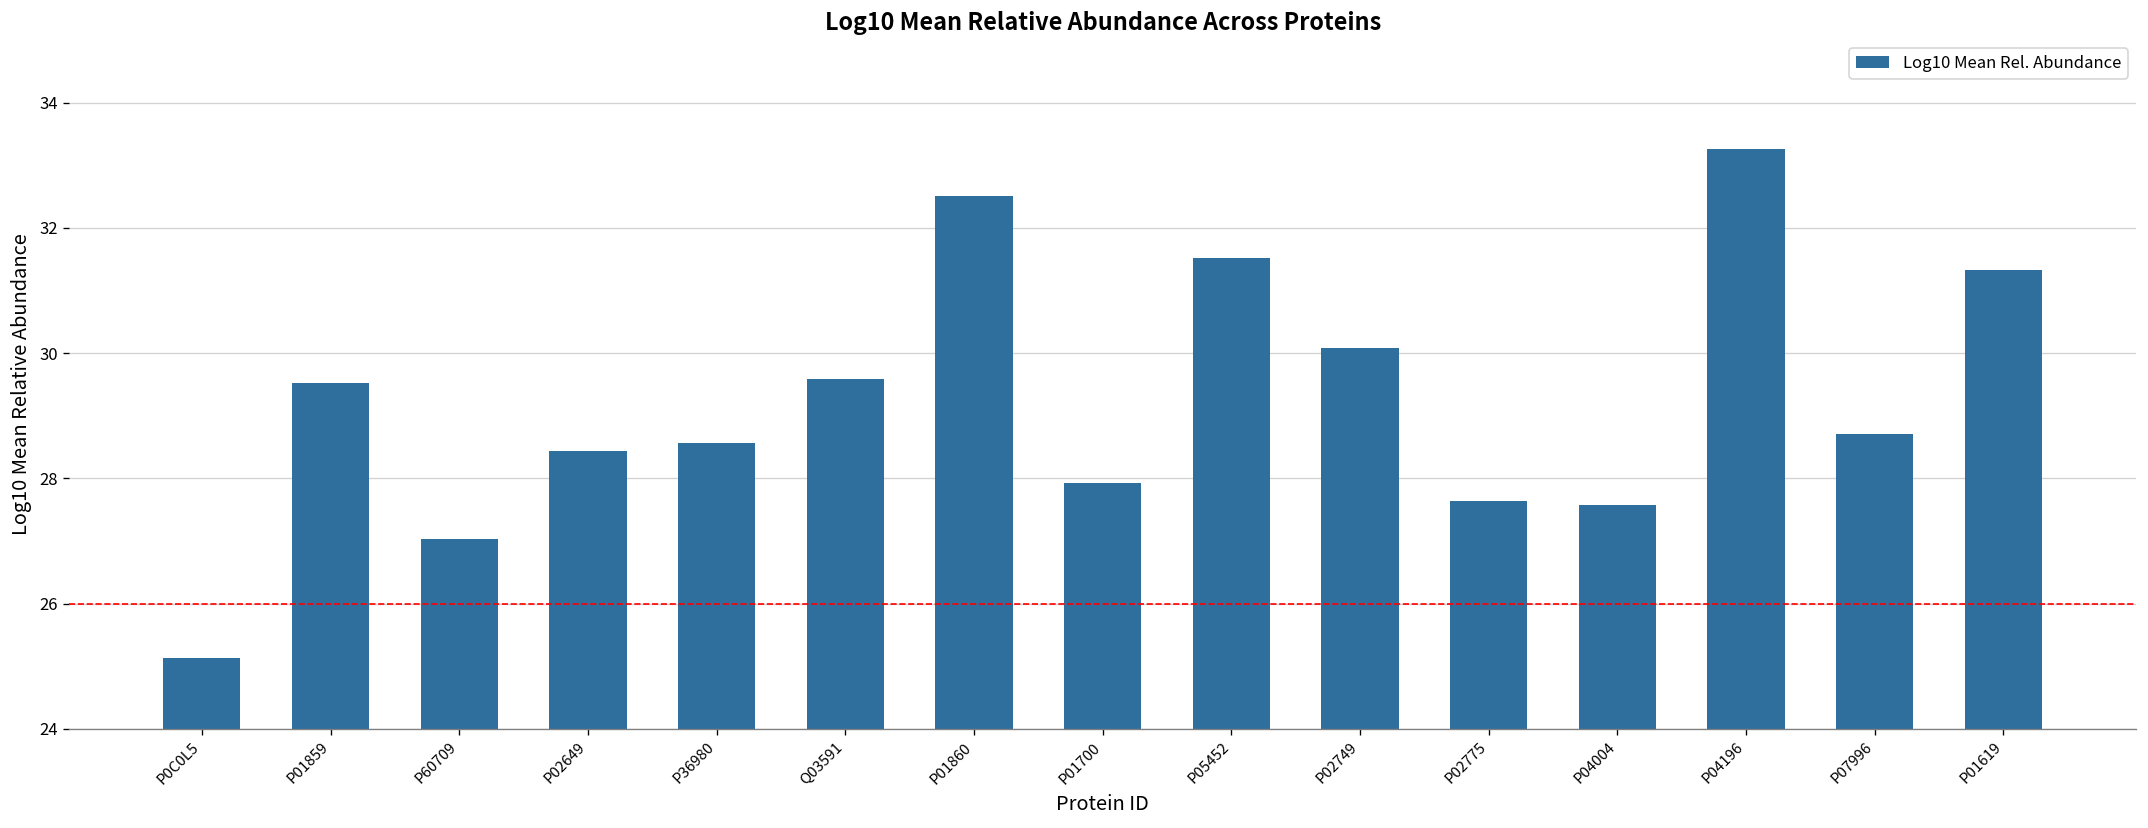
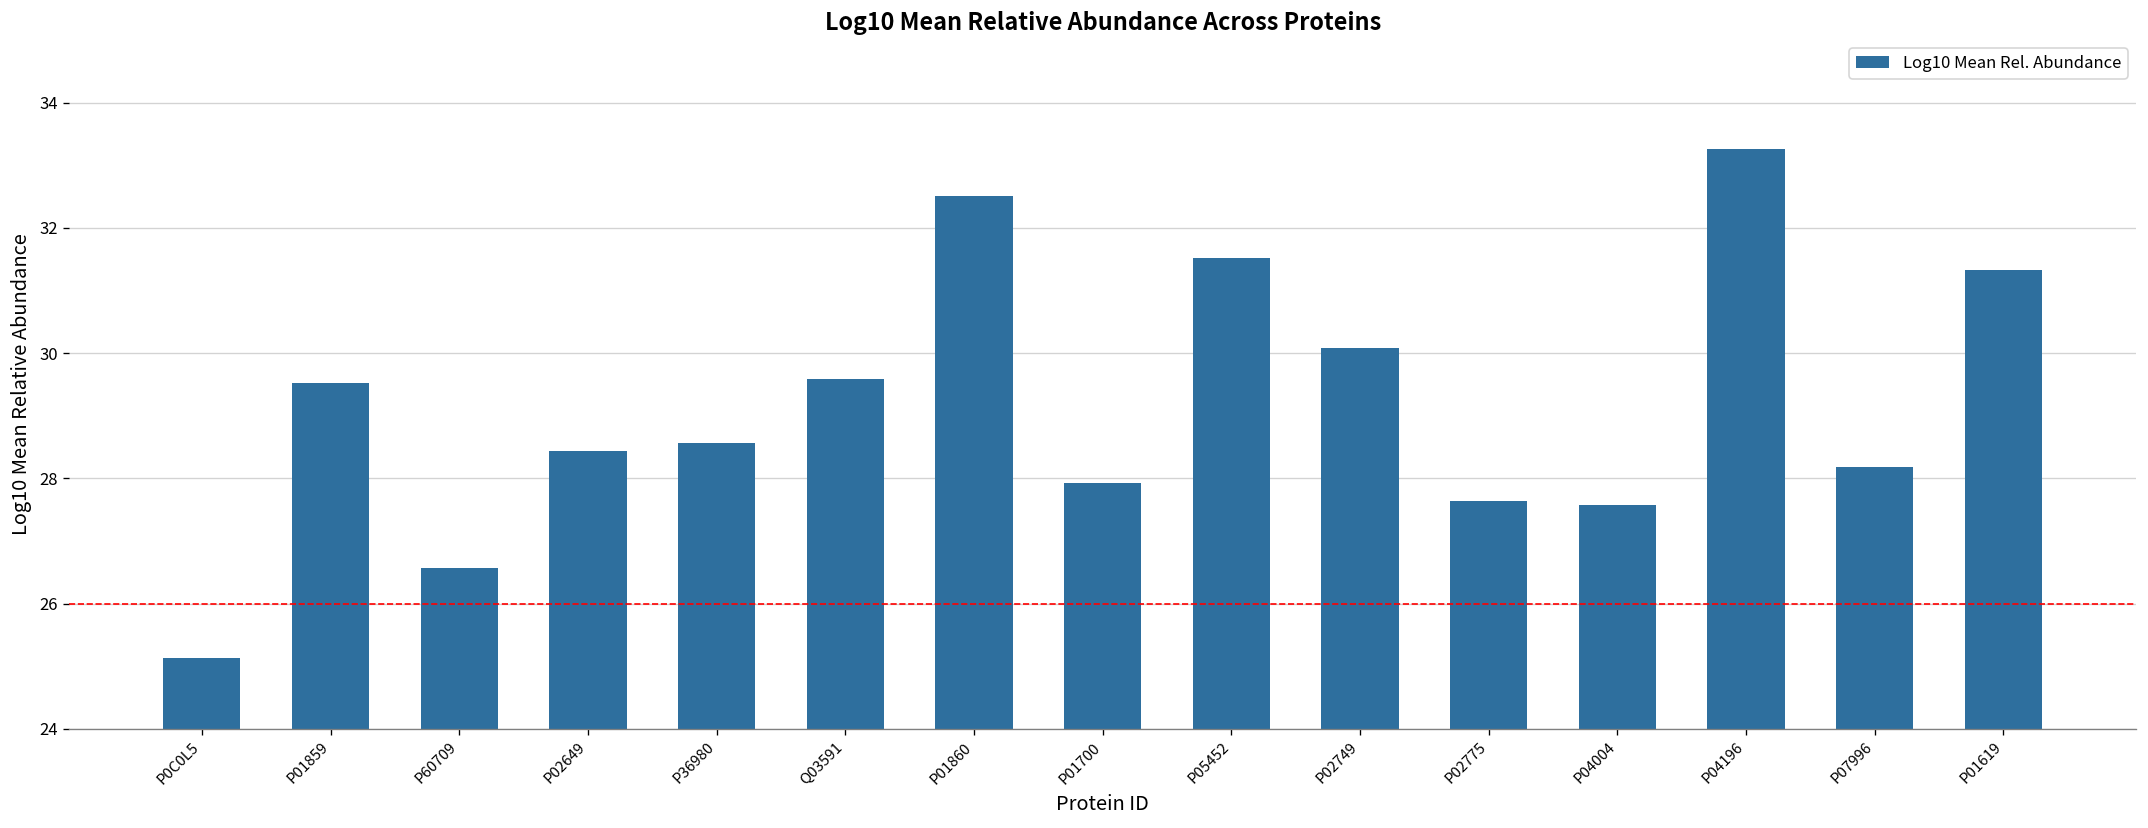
P60709: 27.0 -> 26.6
P07996: 28.7 -> 28.2
